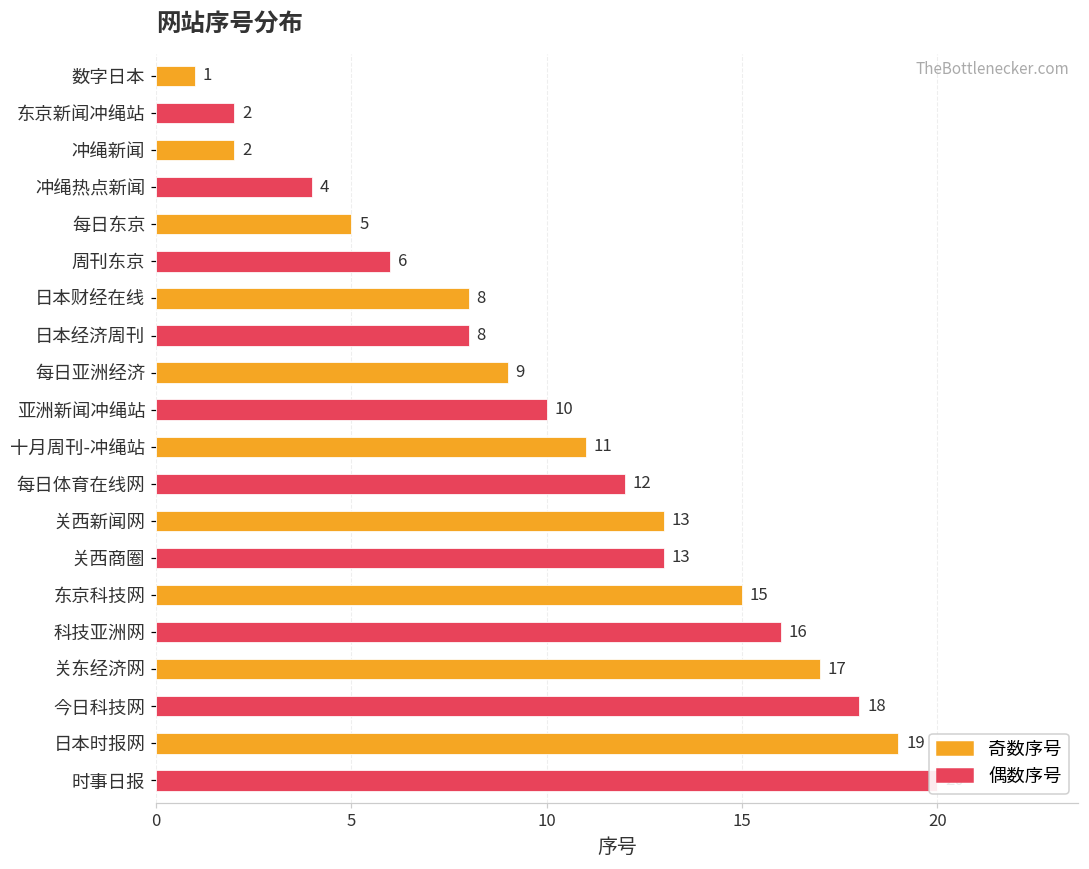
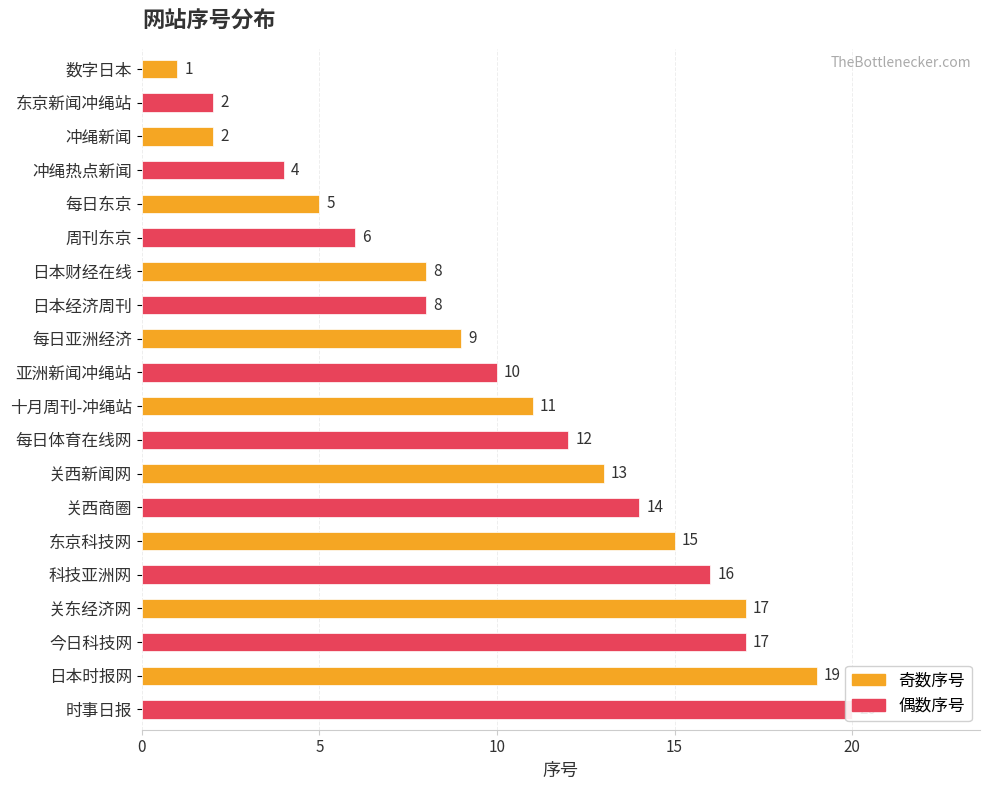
关西商圈: 13 -> 14
今日科技网: 18 -> 17
